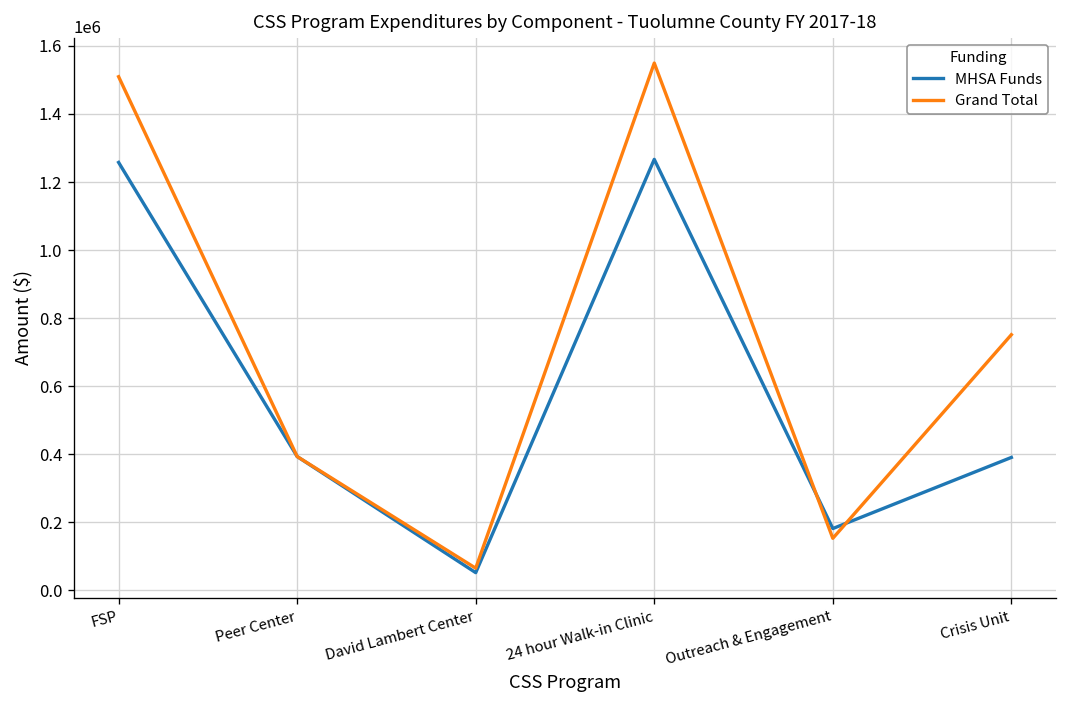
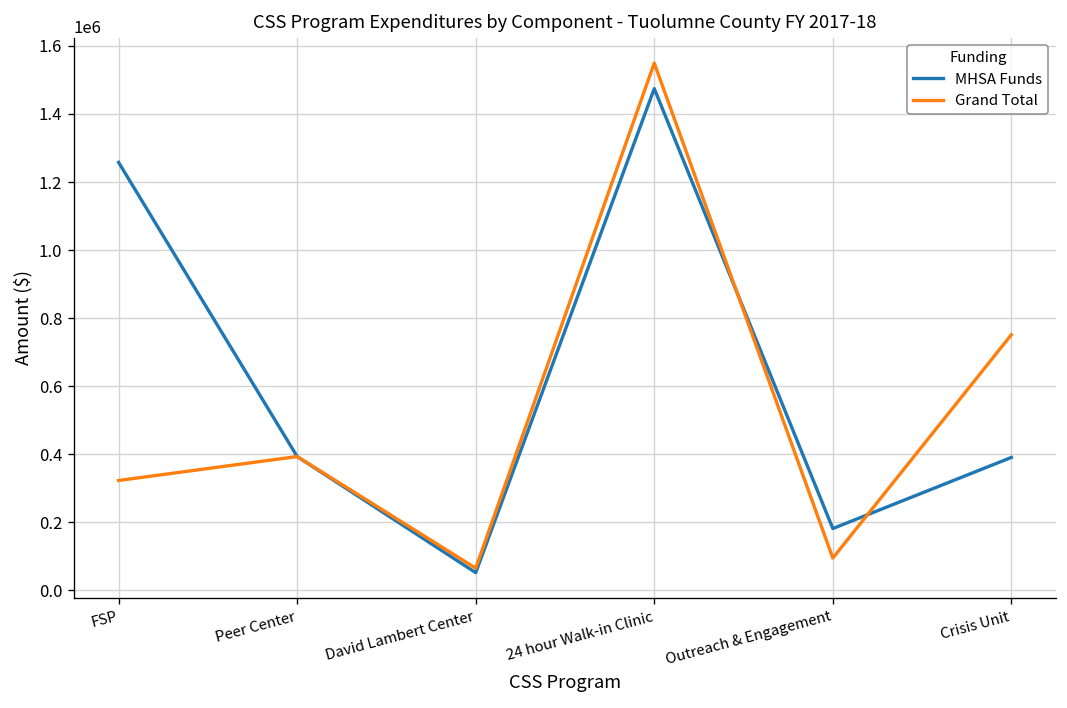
Grand Total, FSP: 1510000 -> 320000
MHSA Funds, 24 hour Walk-in Clinic: 1270000 -> 1470000
Grand Total, Outreach & Engagement: 150000 -> 100000
